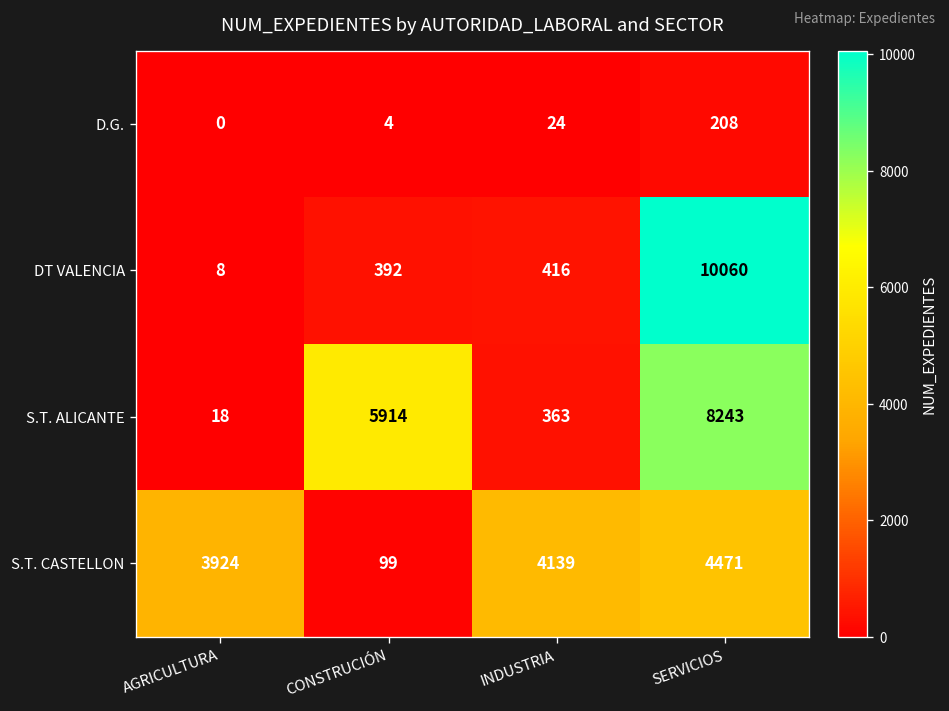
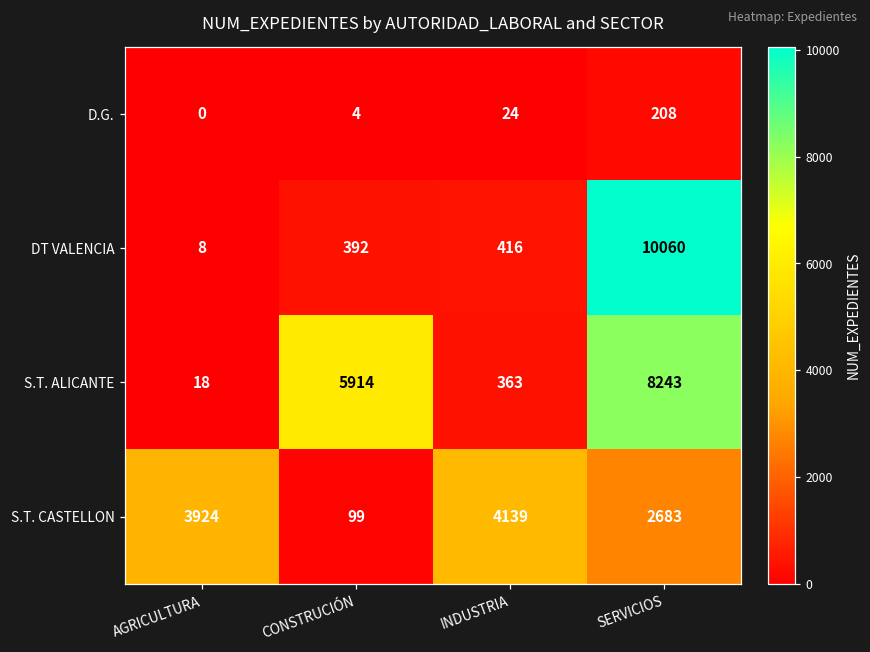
S.T. CASTELLON, SERVICIOS: 4471 -> 2683
